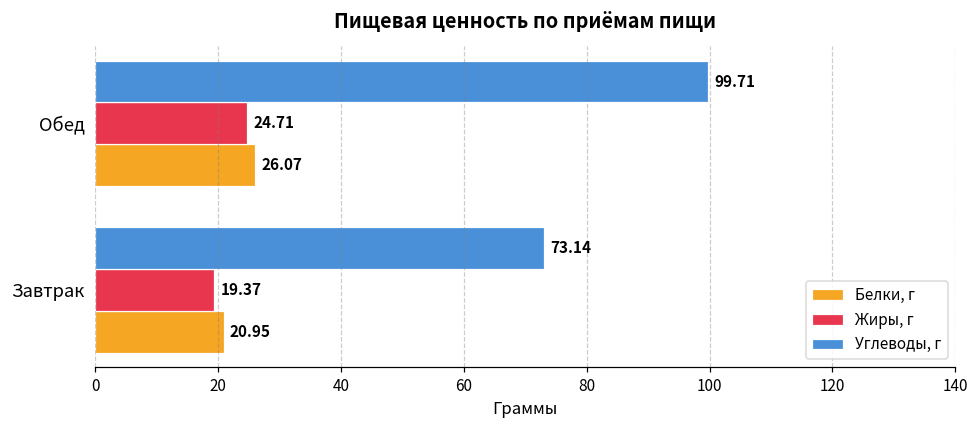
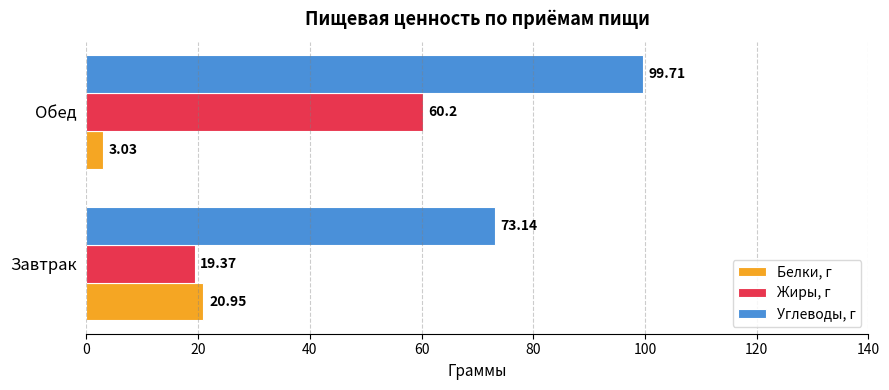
Жиры, г, Обед: 24.71 -> 60.2
Белки, г, Обед: 26.07 -> 3.03
